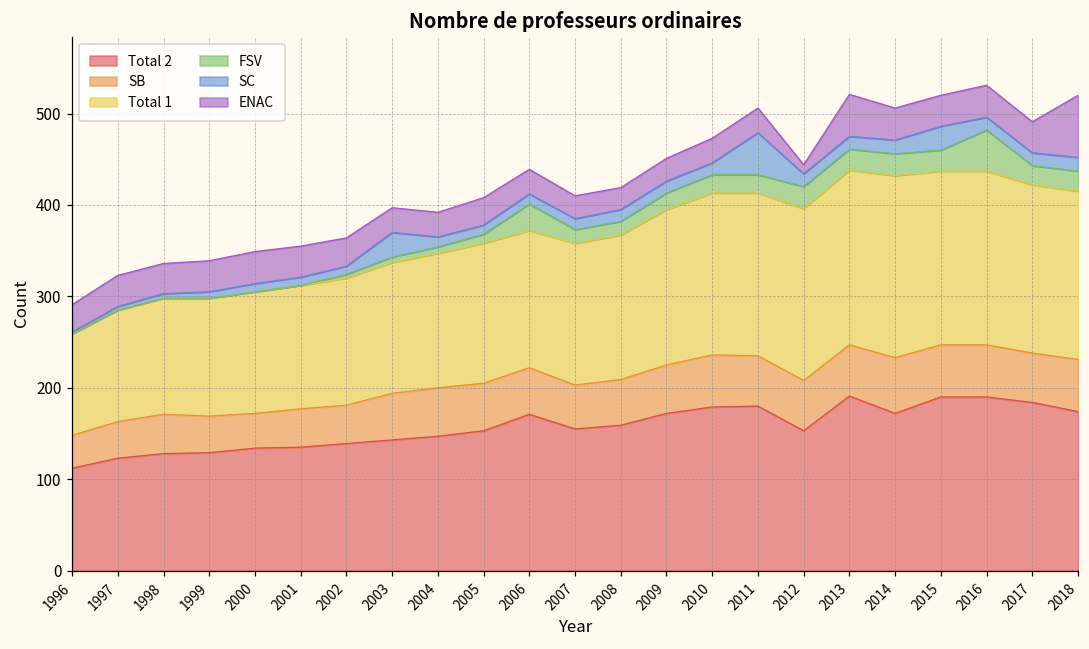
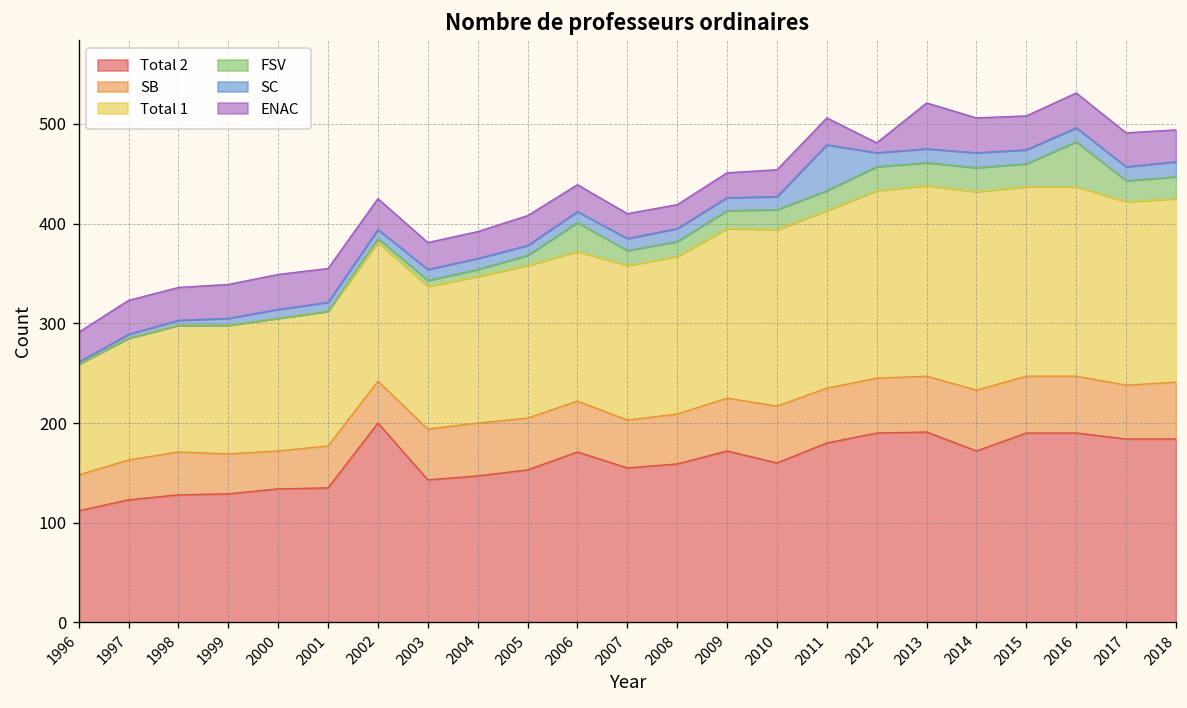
Total 2, 2002: 140 -> 200
SC, 2003: 30 -> 10
Total 2, 2010: 180 -> 160
Total 2, 2012: 150 -> 190
SC, 2015: 30 -> 10
Total 2, 2018: 170 -> 180
ENAC, 2018: 70 -> 30
